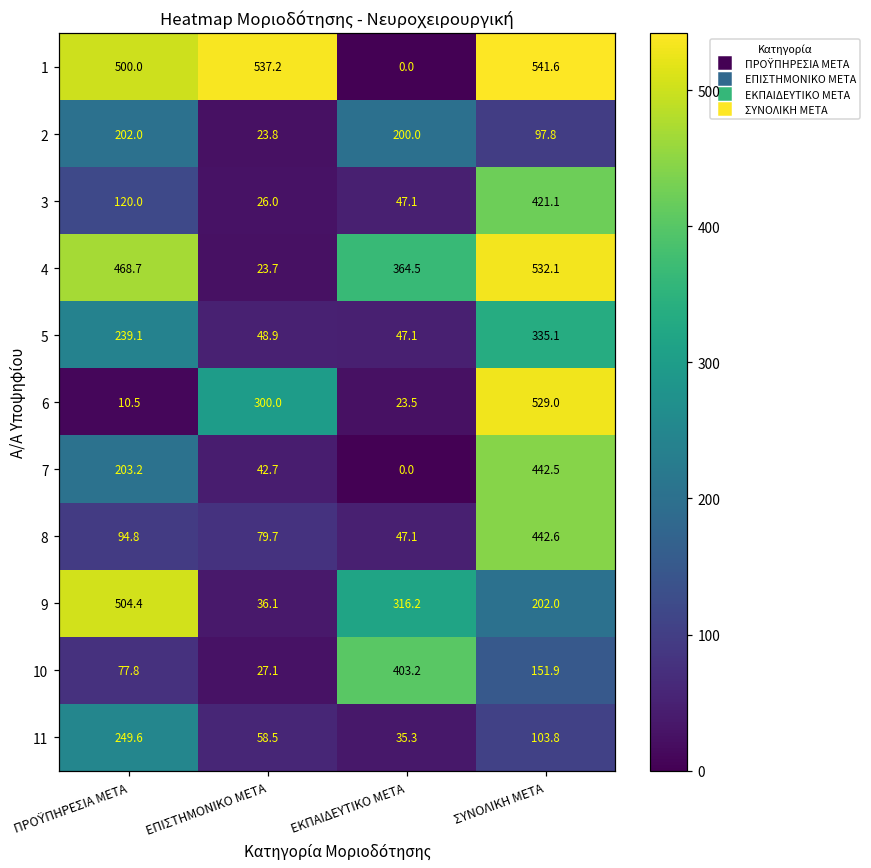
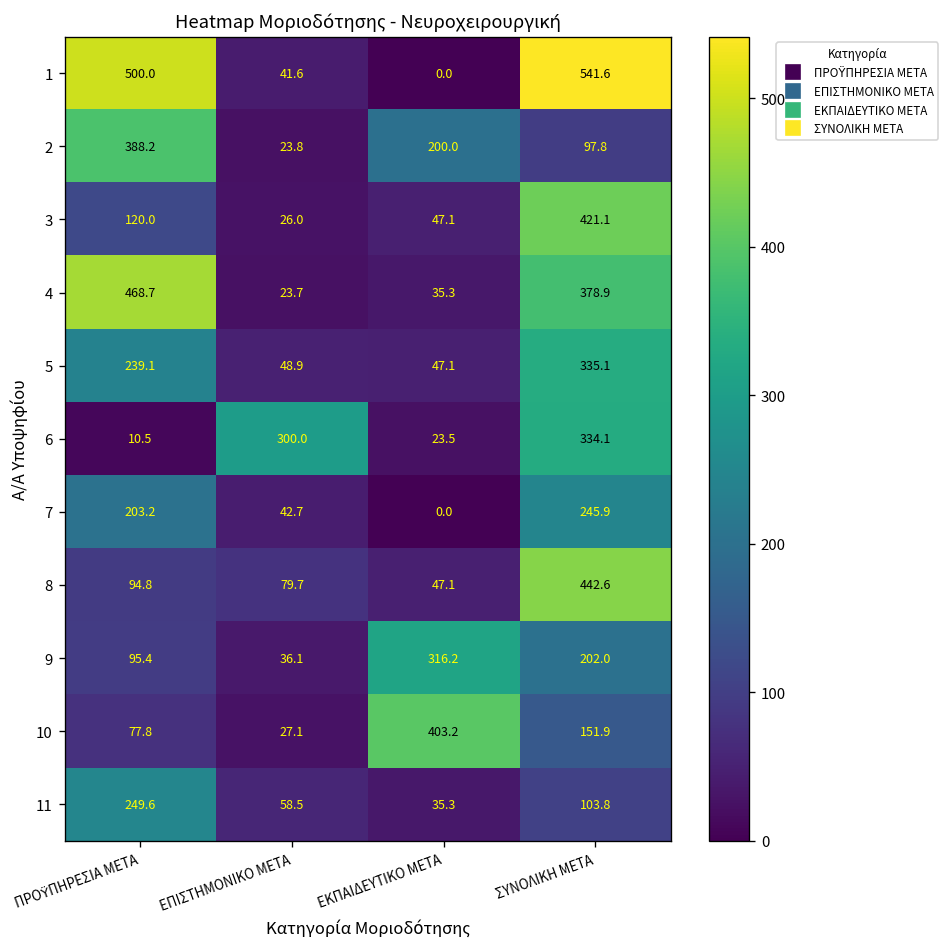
1, ΕΠΙΣΤΗΜΟΝΙΚΟ ΜΕΤΑ: 537.2 -> 41.6
2, ΠΡΟΫΠΗΡΕΣΙΑ ΜΕΤΑ: 202.0 -> 388.2
4, ΕΚΠΑΙΔΕΥΤΙΚΟ ΜΕΤΑ: 364.5 -> 35.3
4, ΣΥΝΟΛΙΚΗ ΜΕΤΑ: 532.1 -> 378.9
6, ΣΥΝΟΛΙΚΗ ΜΕΤΑ: 529.0 -> 334.1
7, ΣΥΝΟΛΙΚΗ ΜΕΤΑ: 442.5 -> 245.9
9, ΠΡΟΫΠΗΡΕΣΙΑ ΜΕΤΑ: 504.4 -> 95.4
